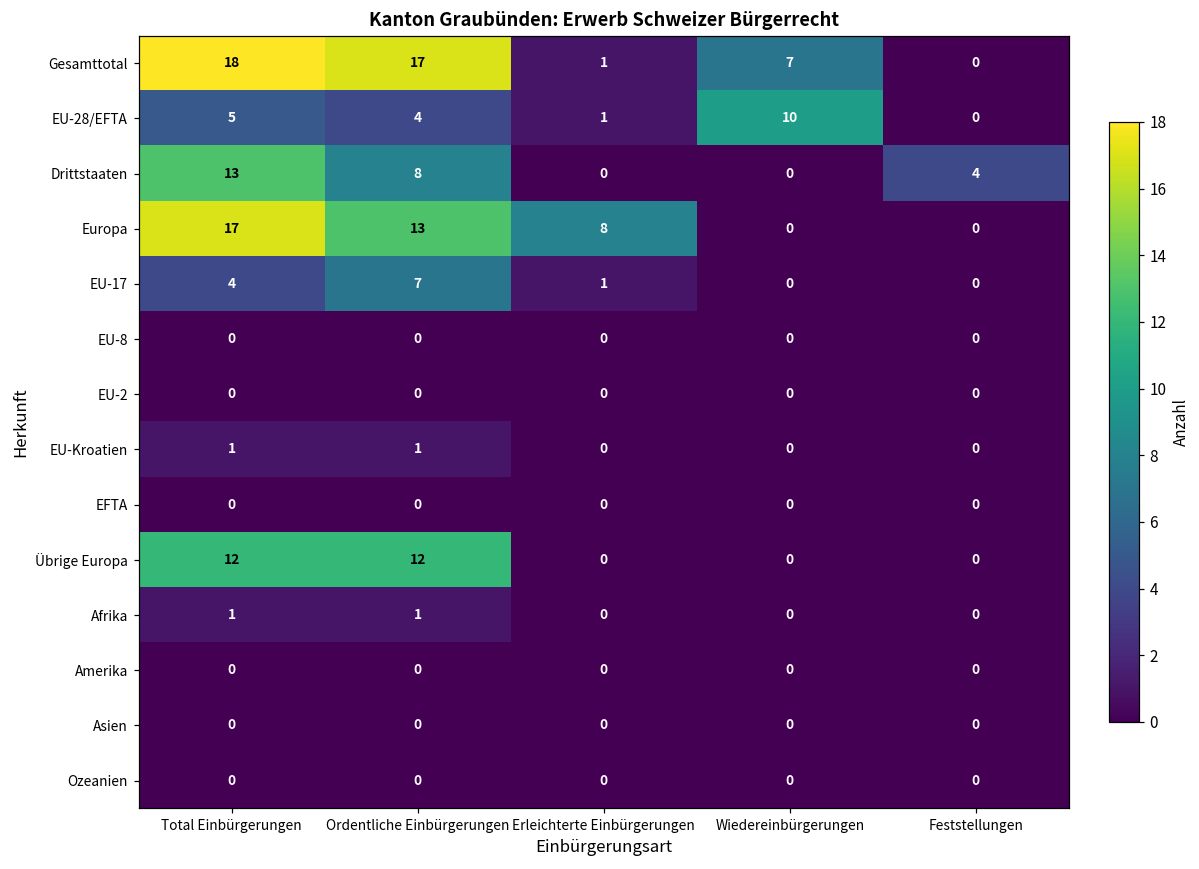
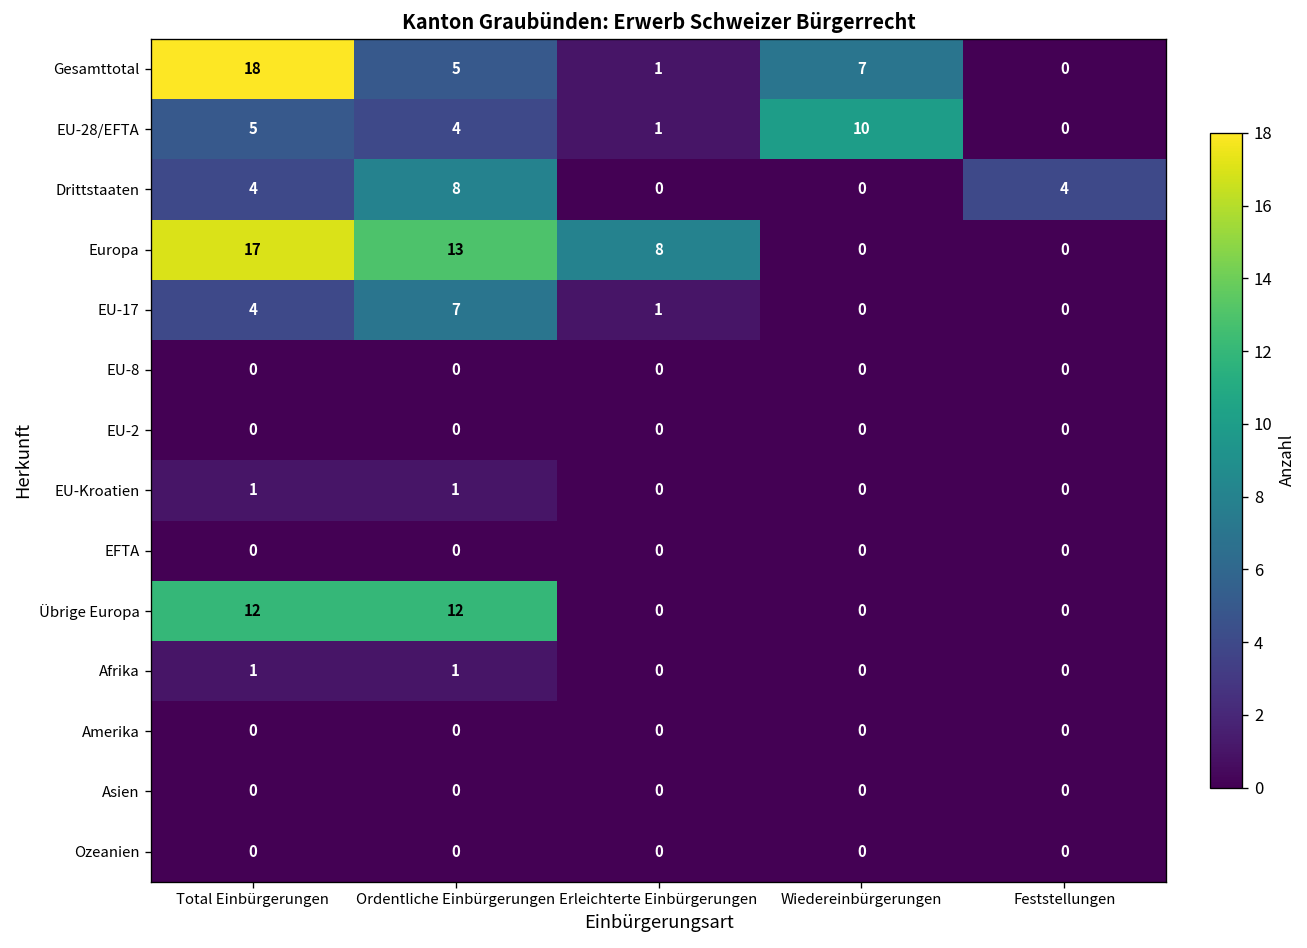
Gesamttotal, Ordentliche Einbürgerungen: 17 -> 5
Drittstaaten, Total Einbürgerungen: 13 -> 4
